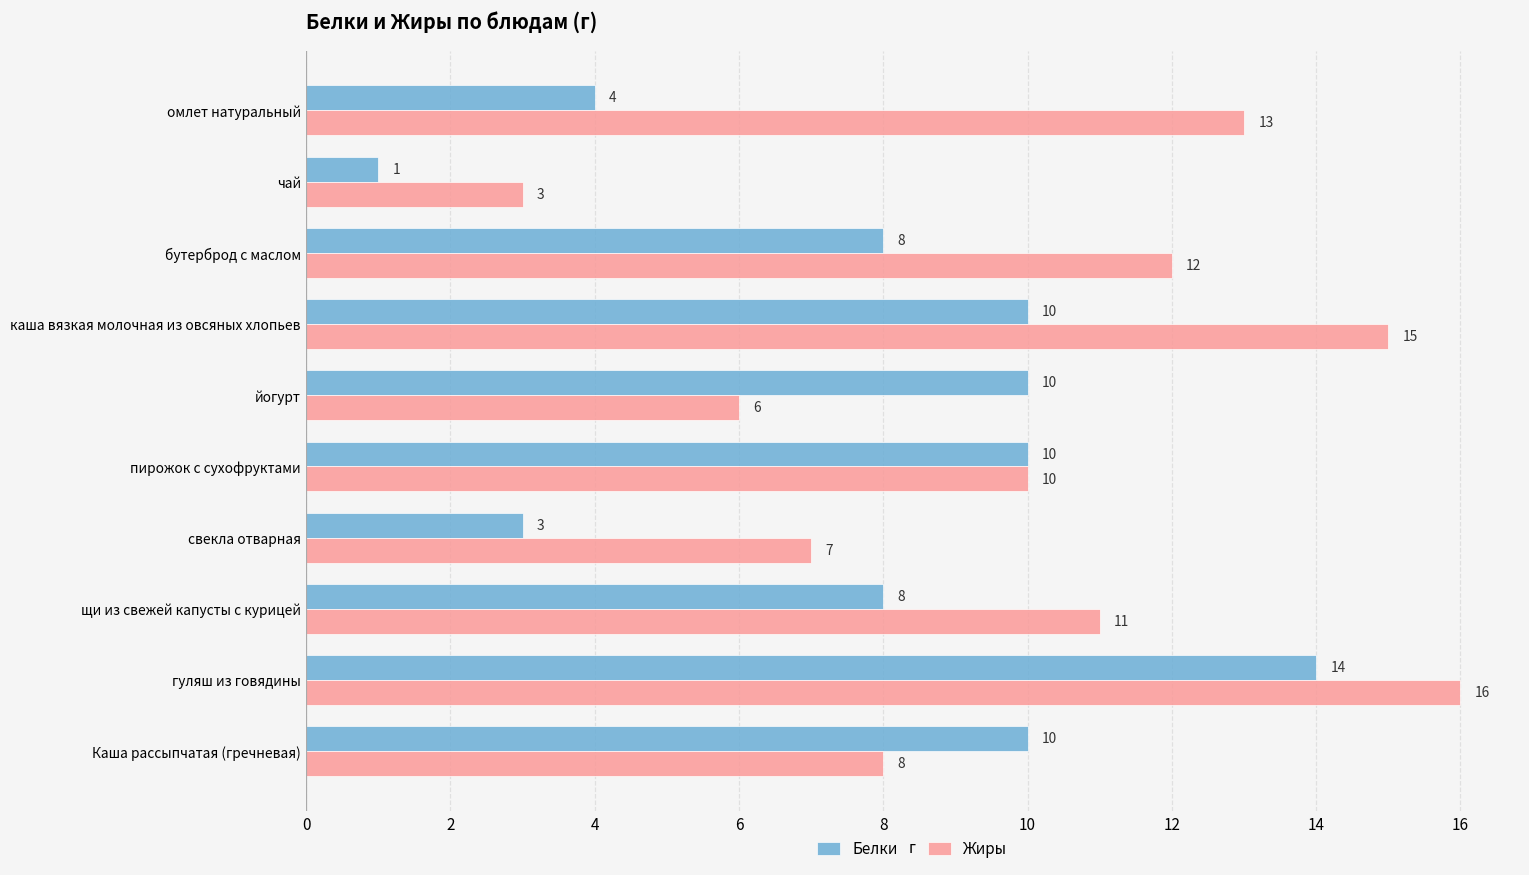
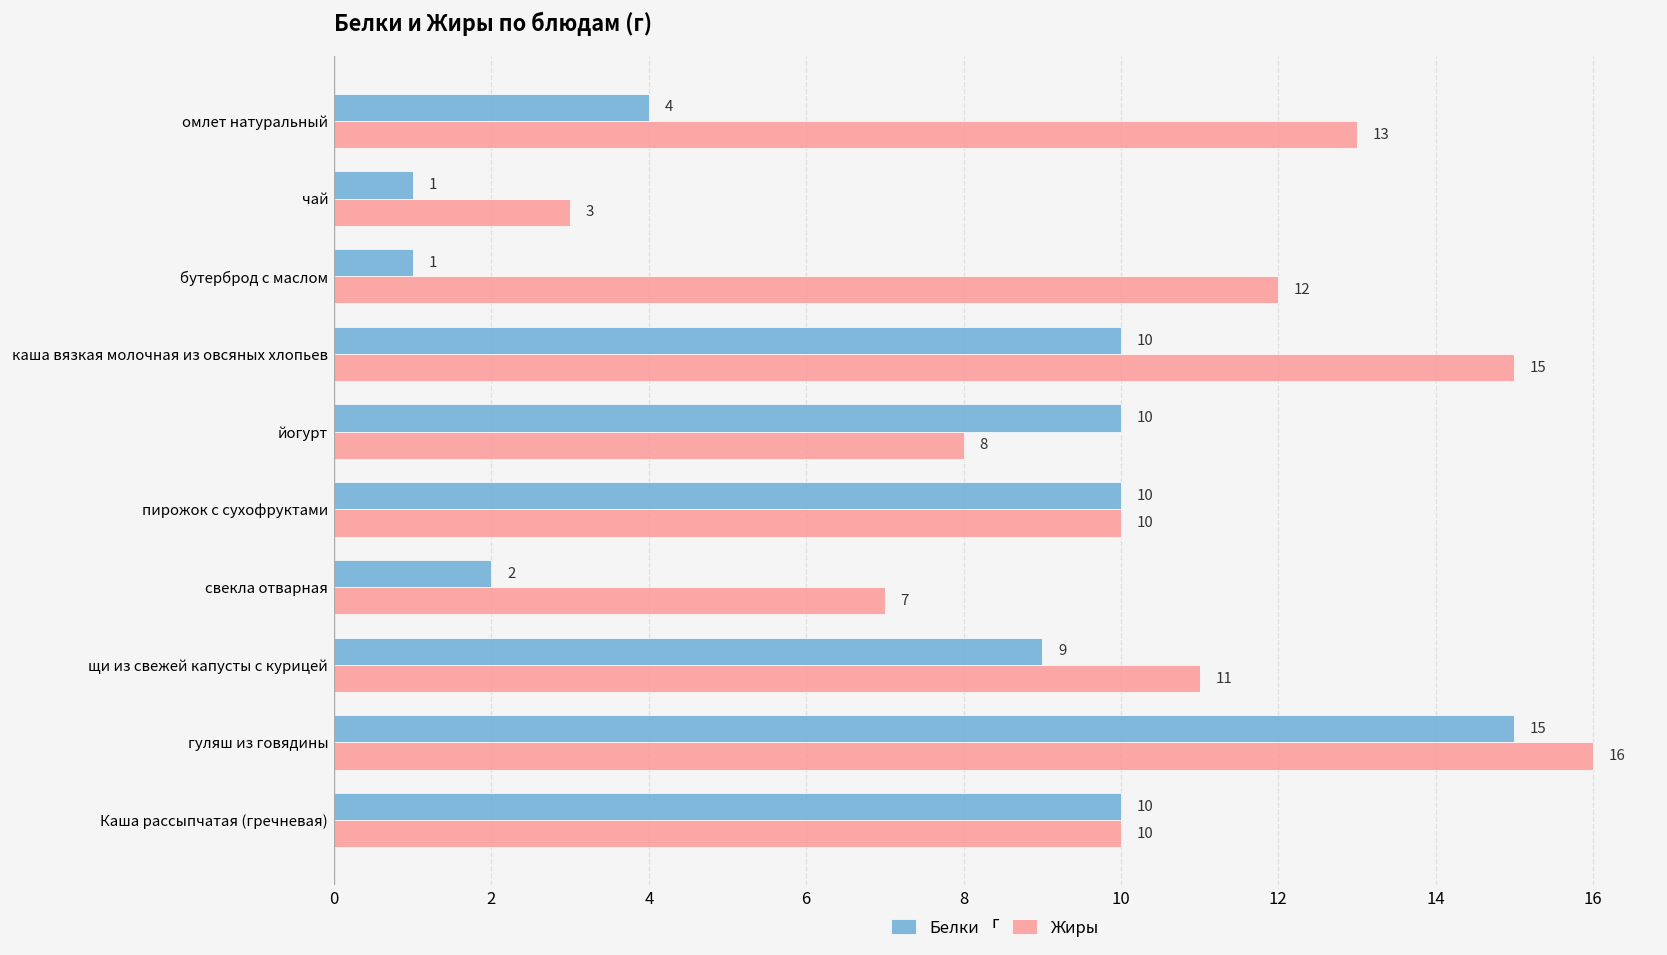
Белки, бутерброд с маслом: 8 -> 1
Жиры, йогурт: 6 -> 8
Белки, свекла отварная: 3 -> 2
Белки, щи из свежей капусты с курицей: 8 -> 9
Белки, гуляш из говядины: 14 -> 15
Жиры, Каша рассыпчатая (гречневая): 8 -> 10
